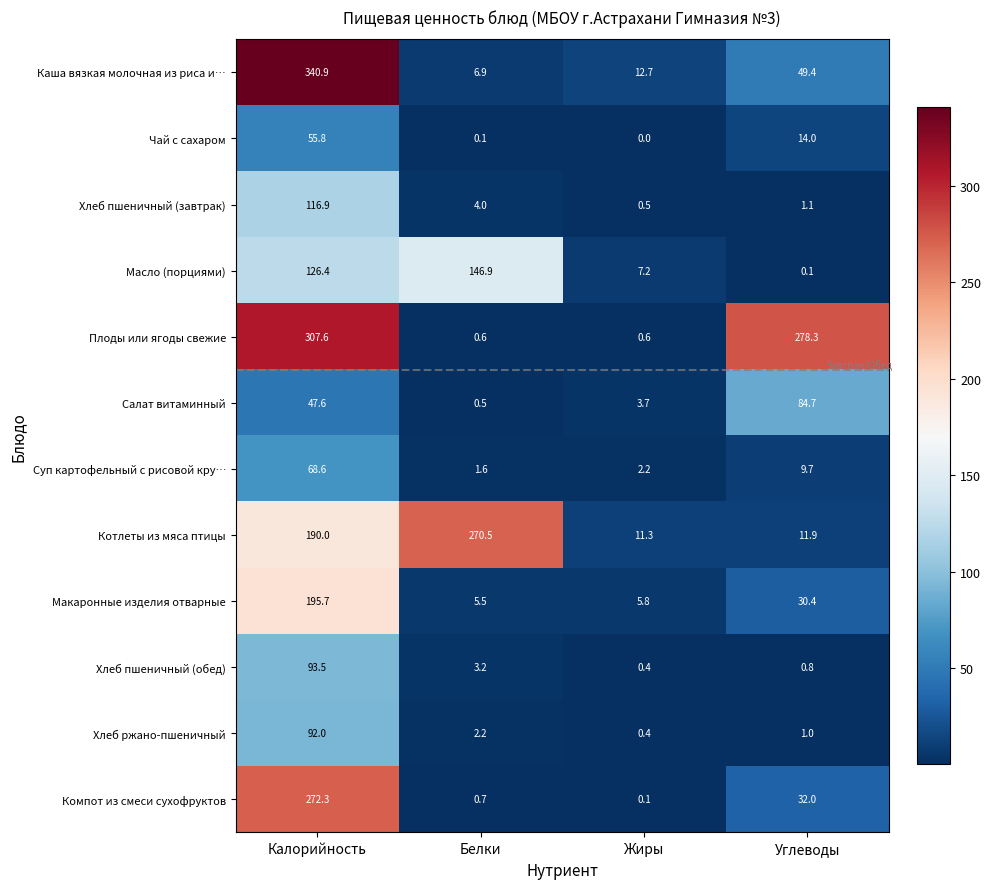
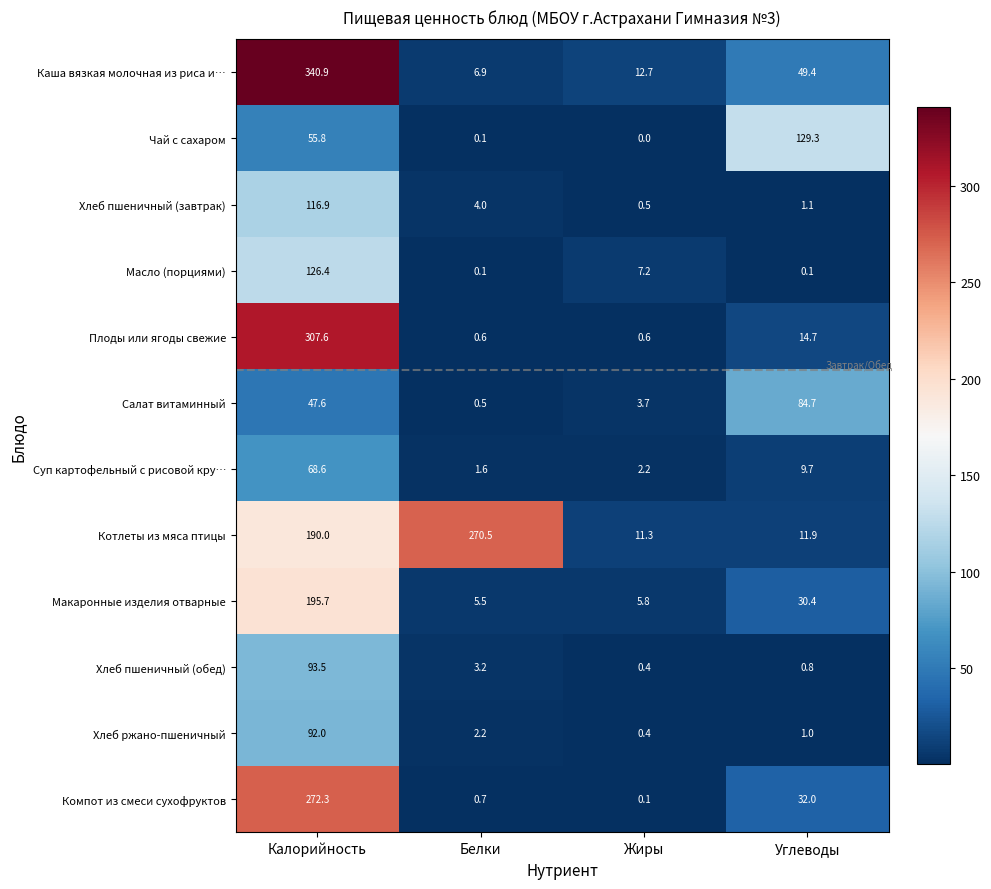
Чай с сахаром, Углеводы: 14.0 -> 129.3
Масло (порциями), Белки: 146.9 -> 0.1
Плоды или ягоды свежие, Углеводы: 278.3 -> 14.7
